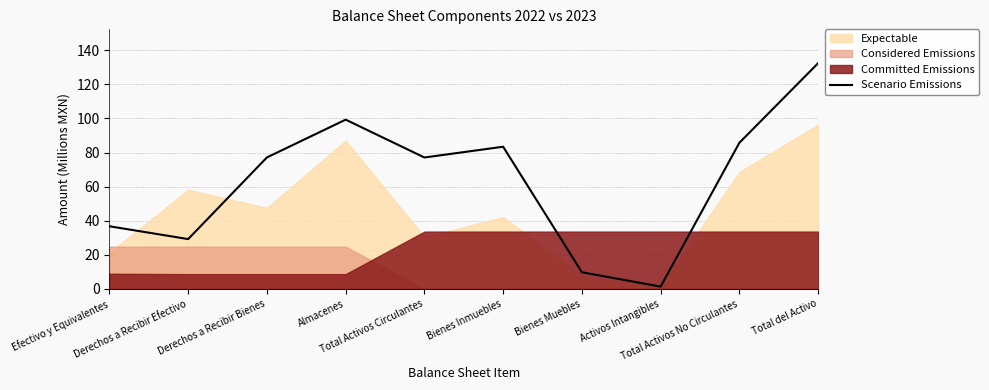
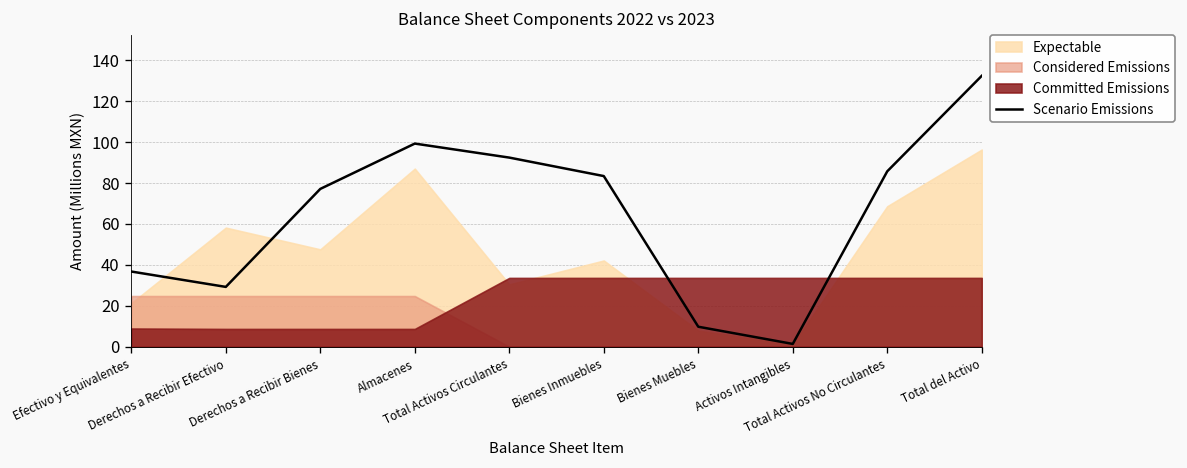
Scenario Emissions, Total Activos Circulantes: 77 -> 92
